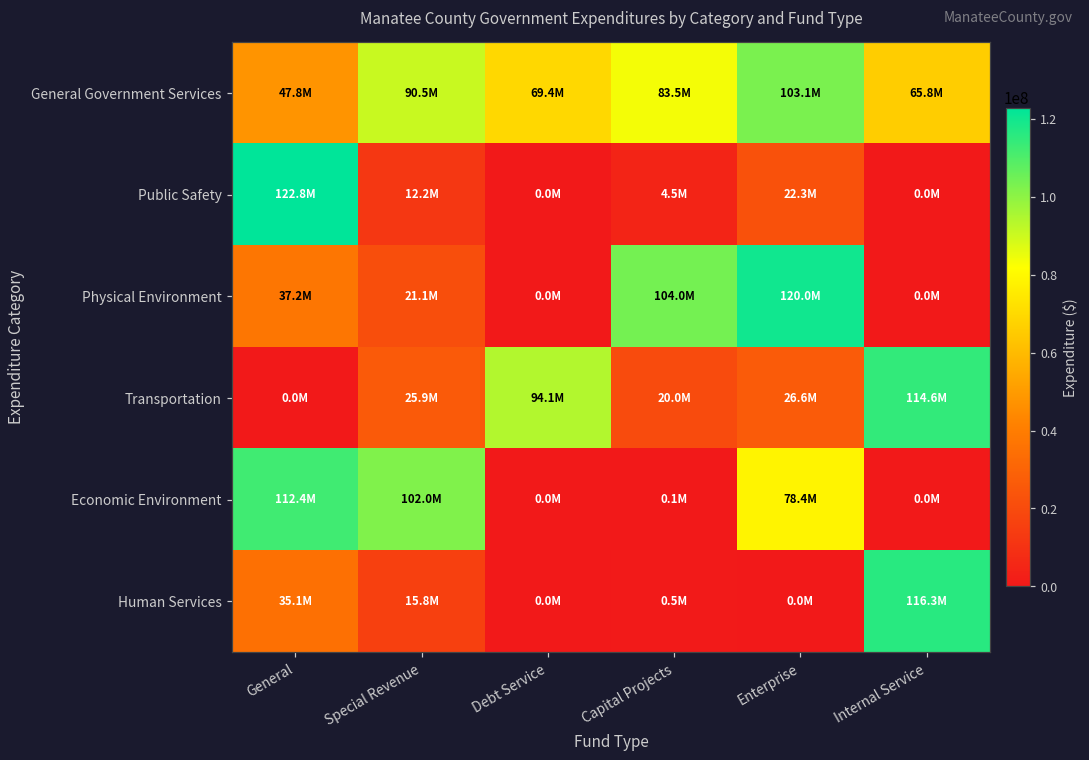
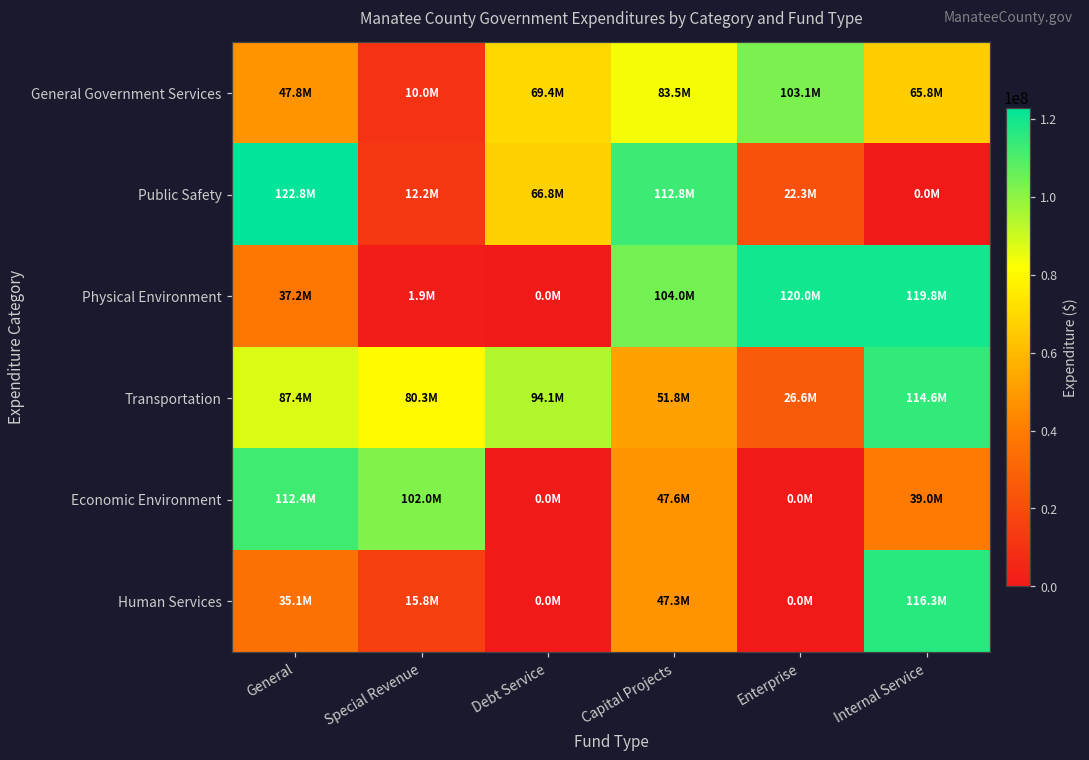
General Government Services, Special Revenue: 90.5M -> 10.0M
Public Safety, Debt Service: 0.0M -> 66.8M
Public Safety, Capital Projects: 4.5M -> 112.8M
Physical Environment, Special Revenue: 21.1M -> 1.9M
Physical Environment, Internal Service: 0.0M -> 119.8M
Transportation, General: 0.0M -> 87.4M
Transportation, Special Revenue: 25.9M -> 80.3M
Transportation, Capital Projects: 20.0M -> 51.8M
Economic Environment, Capital Projects: 0.1M -> 47.6M
Economic Environment, Enterprise: 78.4M -> 0.0M
Economic Environment, Internal Service: 0.0M -> 39.0M
Human Services, Capital Projects: 0.5M -> 47.3M
